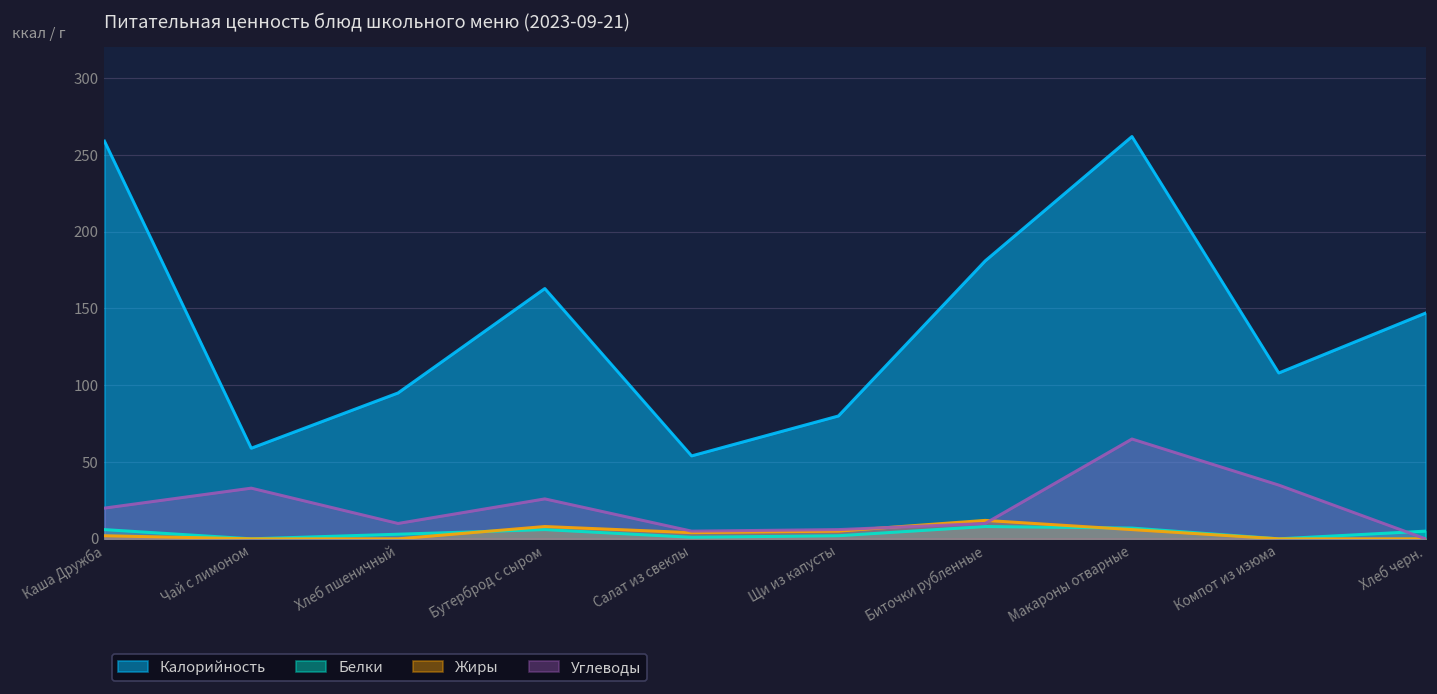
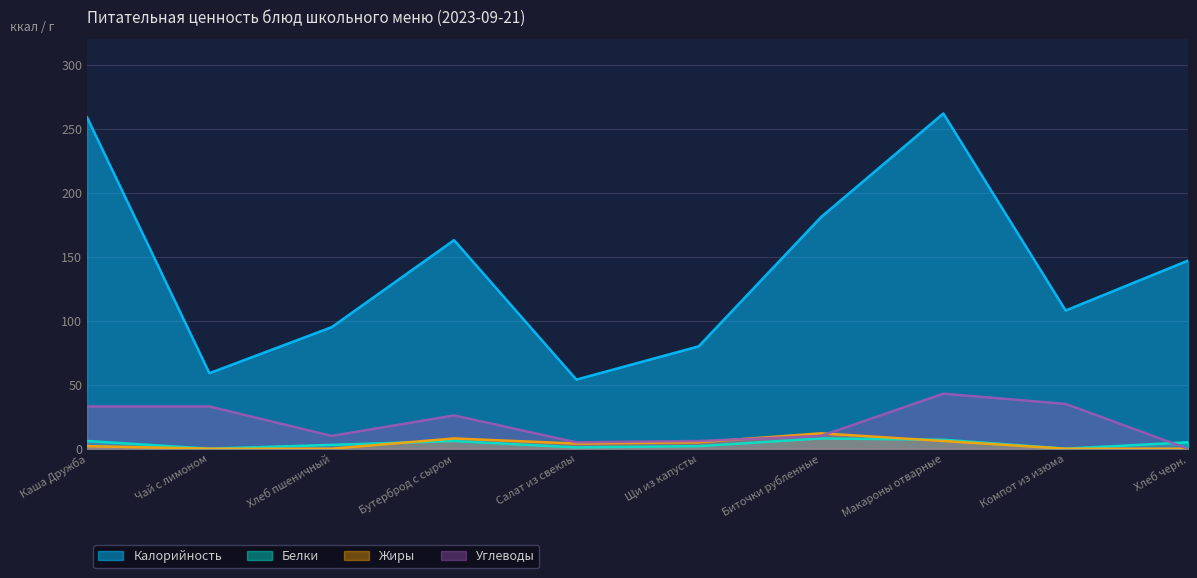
Углеводы, Каша Дружба: 20 -> 33
Углеводы, Макароны отварные: 65 -> 43
